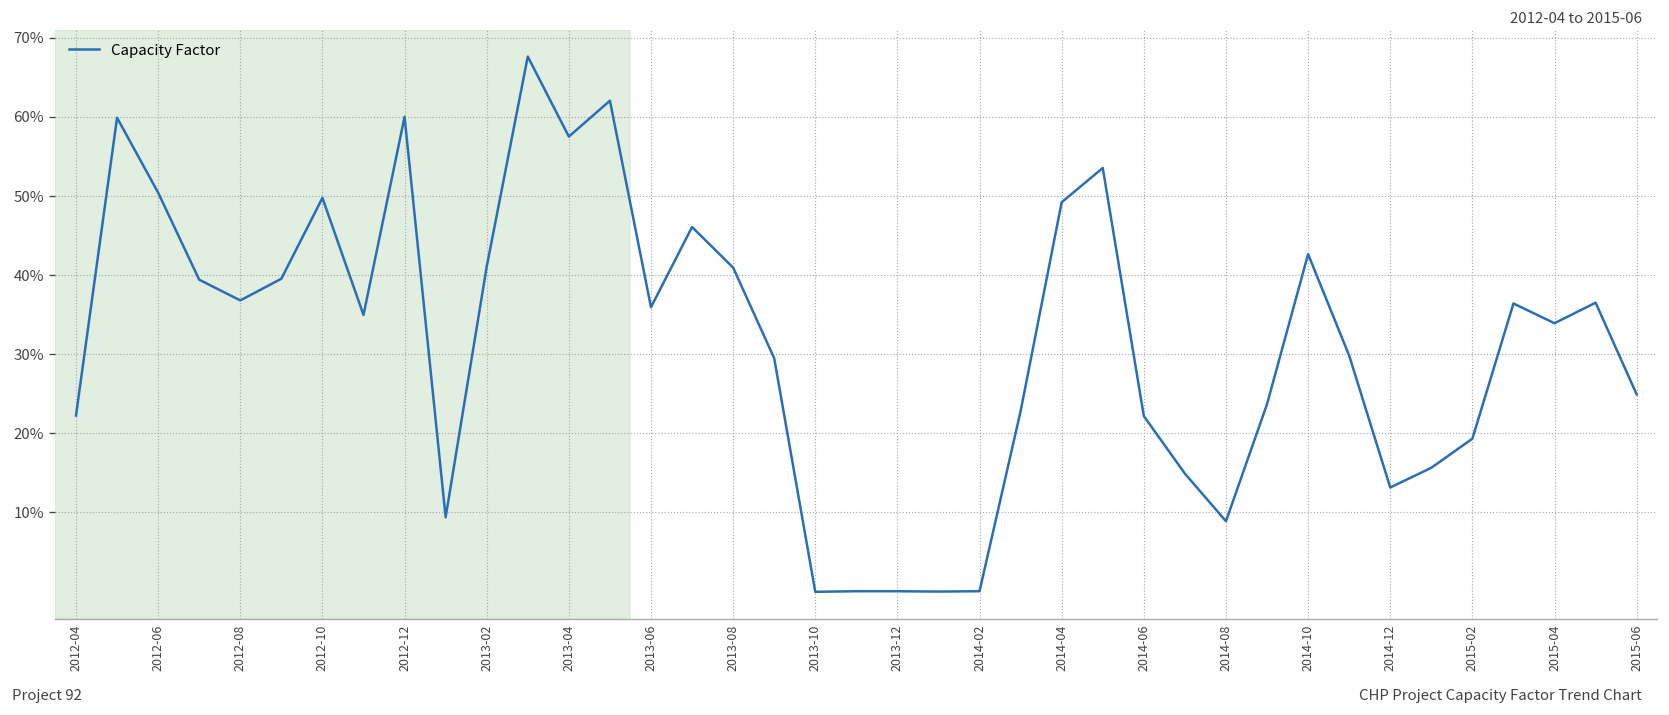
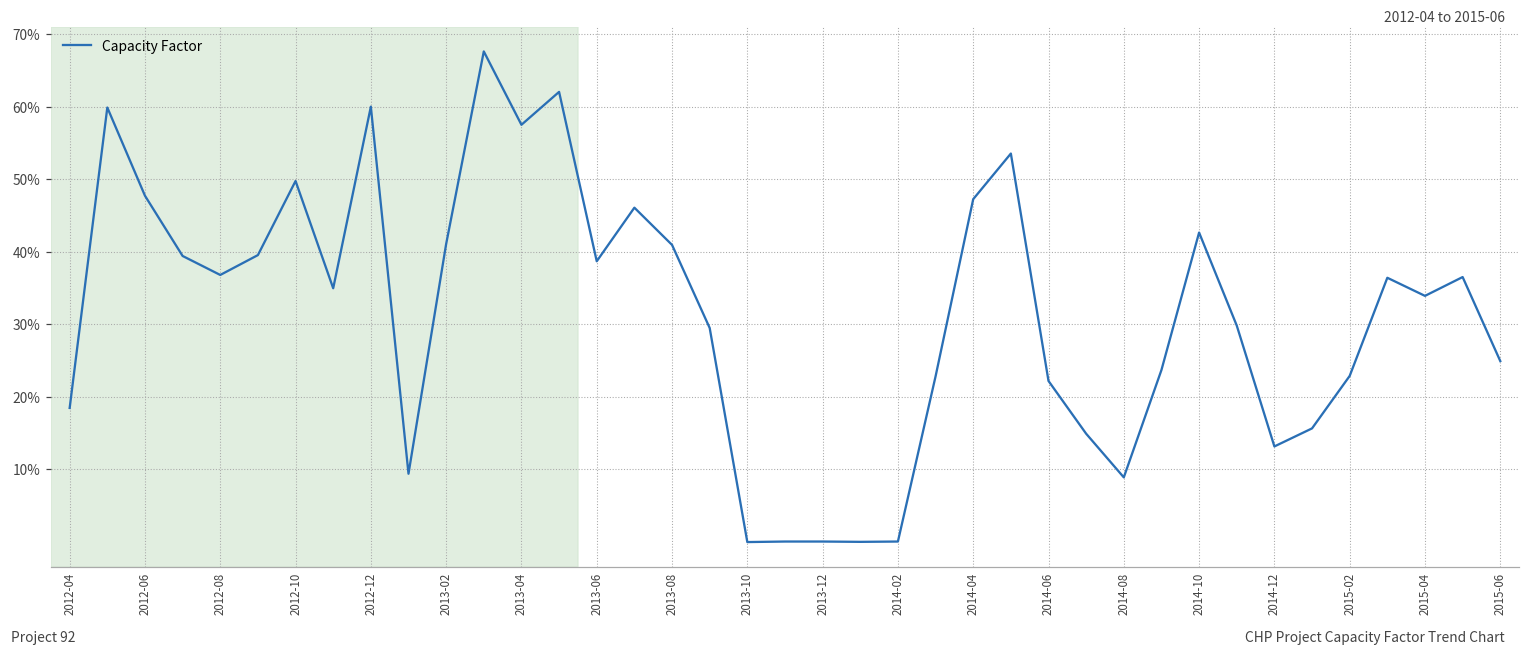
2012-04: 22% -> 18%
2012-06: 50% -> 48%
2013-06: 36% -> 39%
2014-04: 49% -> 47%
2015-02: 19% -> 23%
